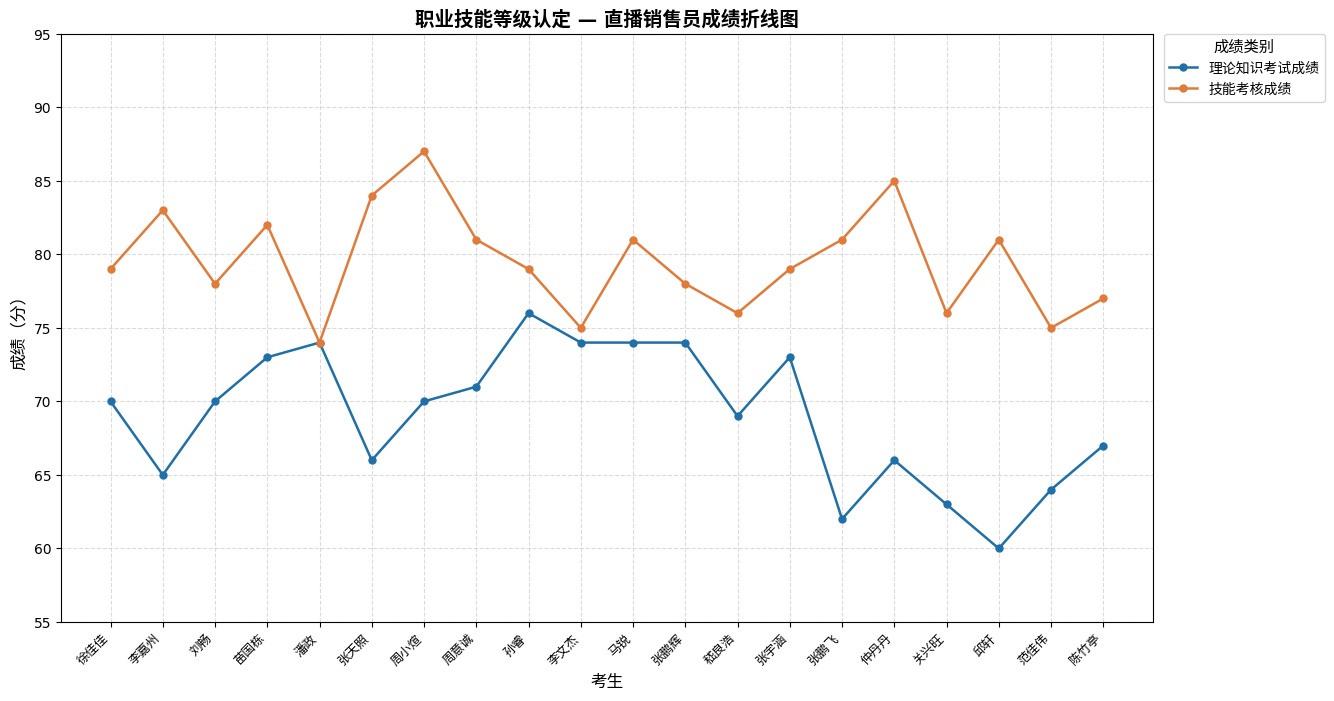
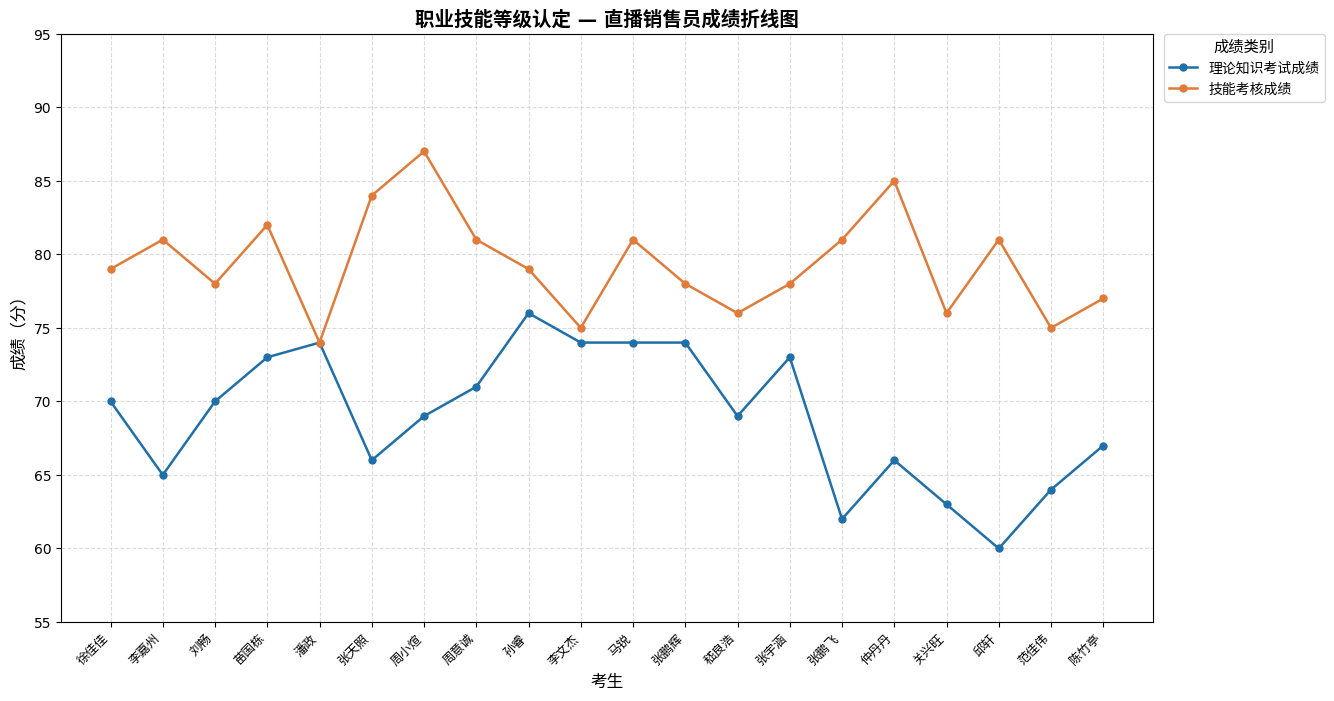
技能考核成绩, 李嘉州: 83 -> 81
理论知识考试成绩, 周小煊: 70 -> 69
技能考核成绩, 张宇涵: 79 -> 78
